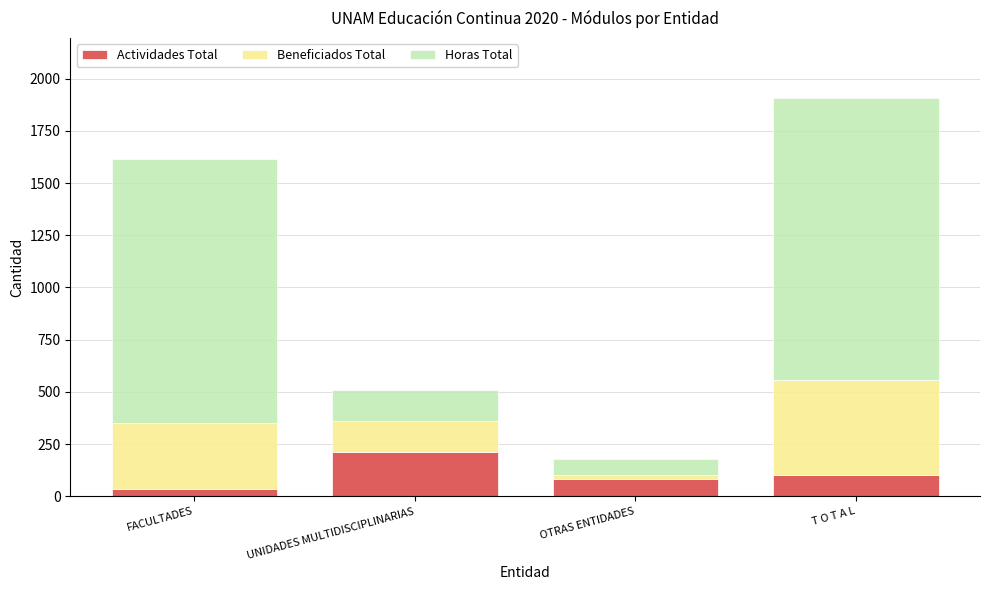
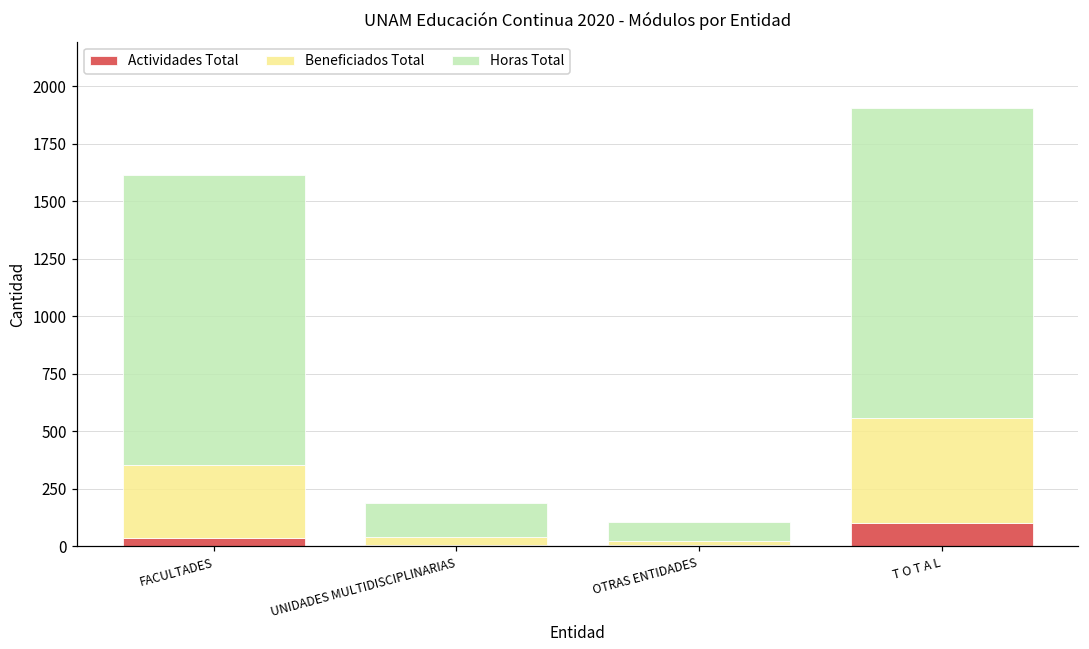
Actividades Total, UNIDADES MULTIDISCIPLINARIAS: 210 -> 0
Beneficiados Total, UNIDADES MULTIDISCIPLINARIAS: 150 -> 40
Actividades Total, OTRAS ENTIDADES: 80 -> 0
